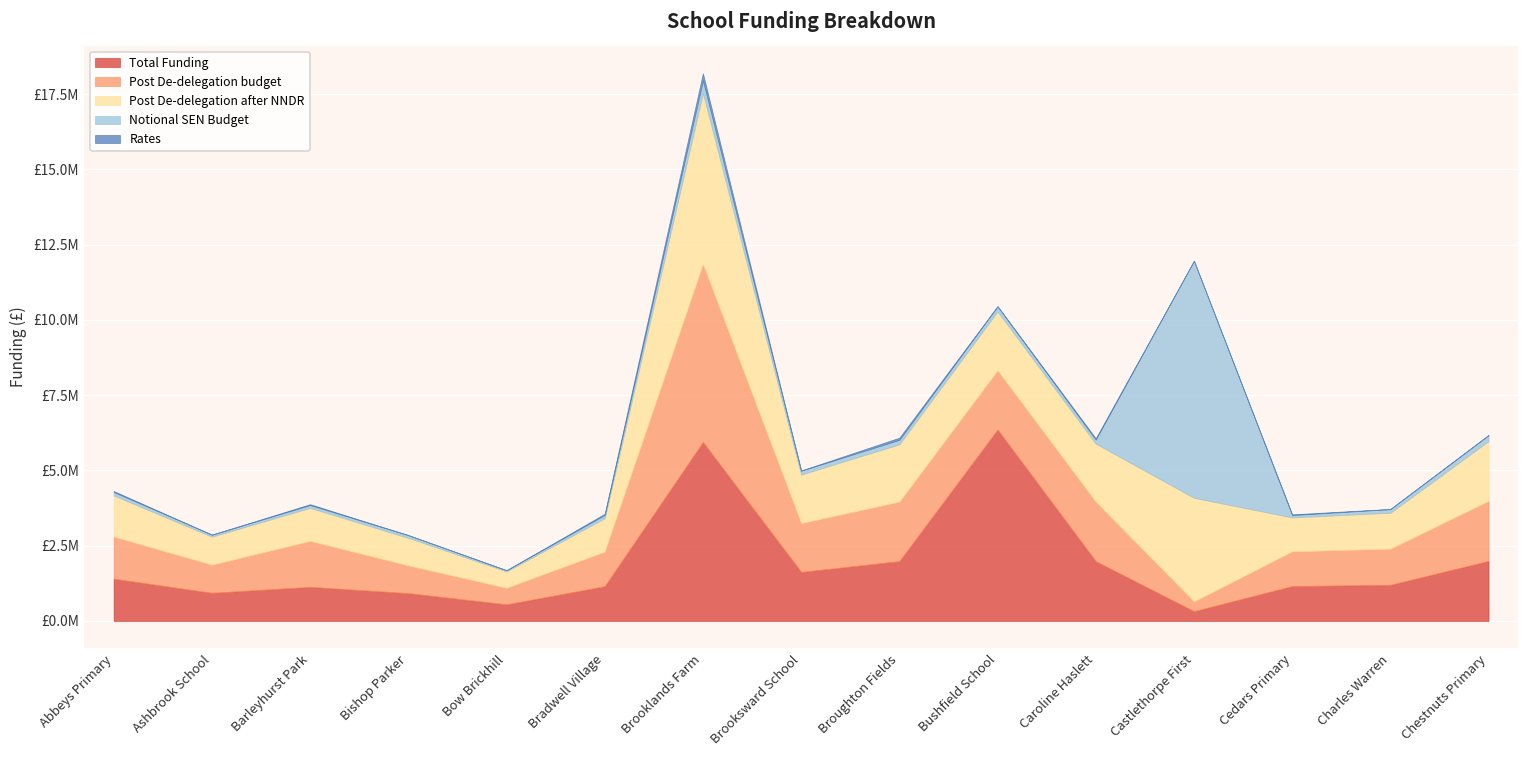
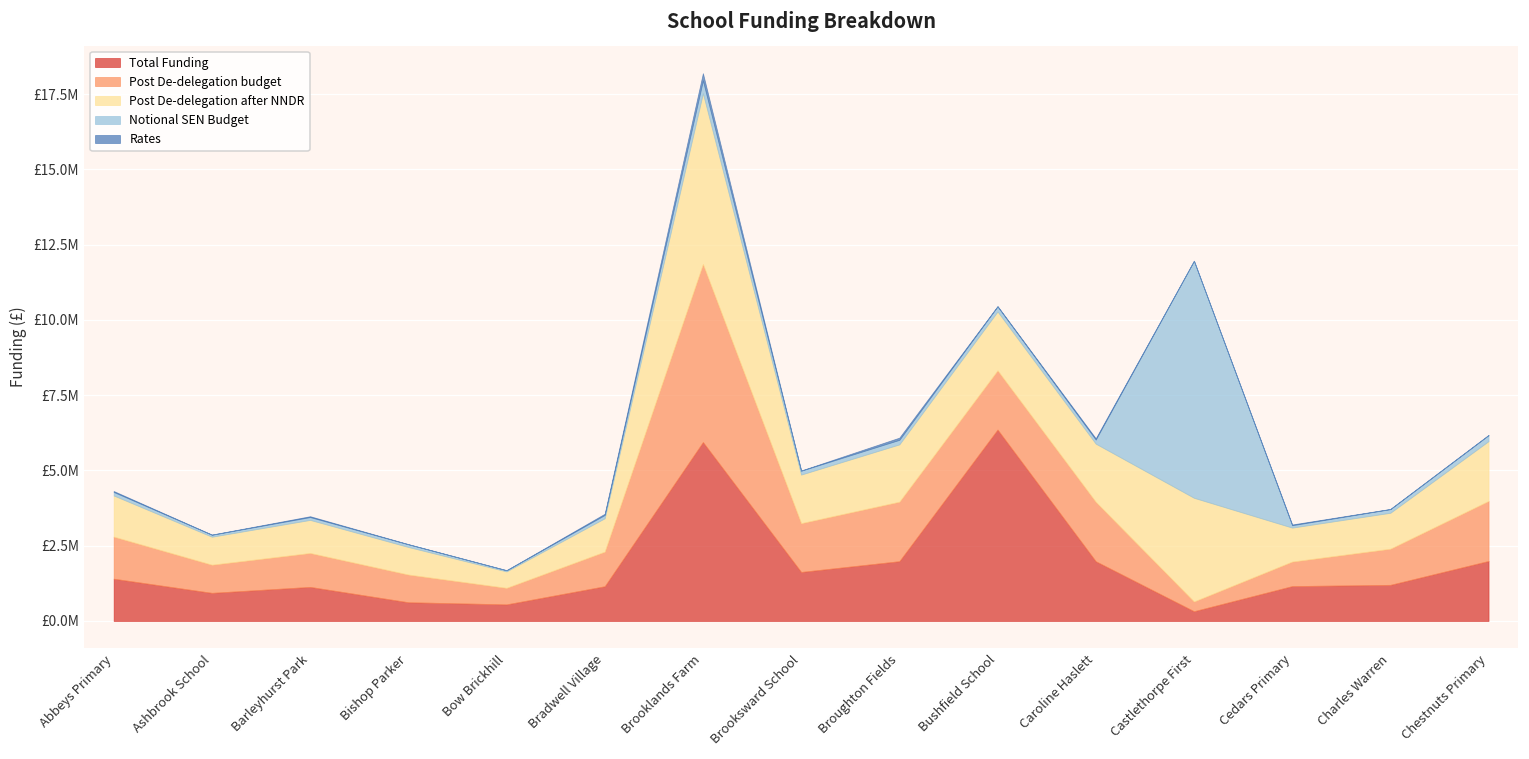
Post De-delegation budget, Barleyhurst Park: £1500000 -> £1100000
Total Funding, Bishop Parker: £900000 -> £600000
Post De-delegation budget, Cedars Primary: £1200000 -> £800000
